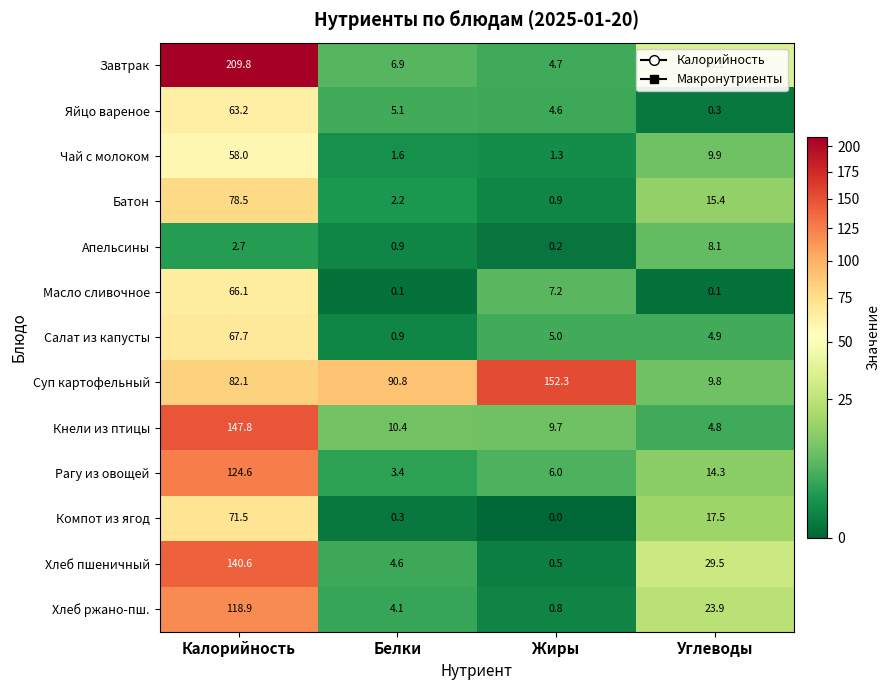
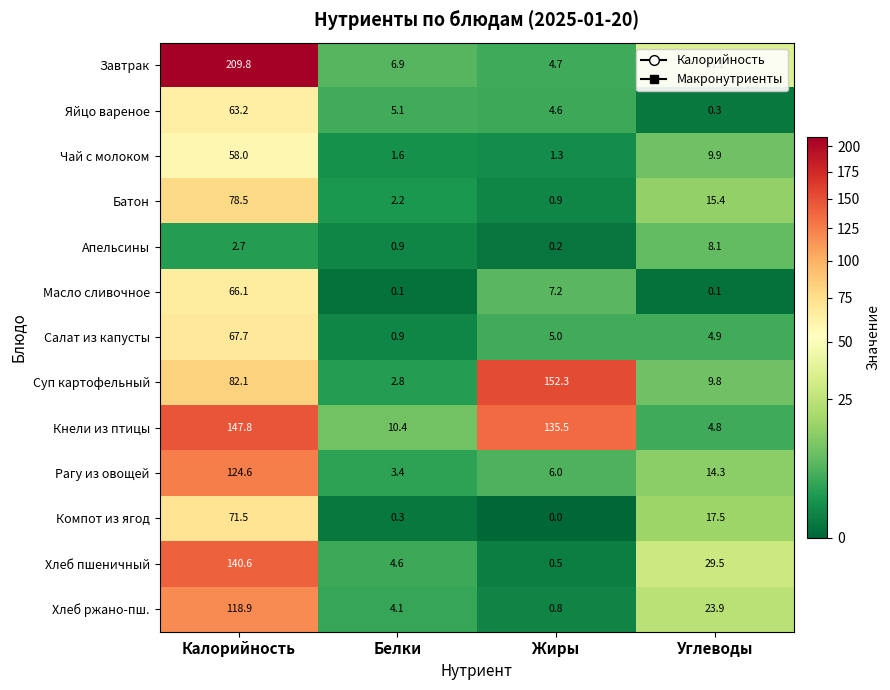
Суп картофельный, Белки: 90.8 -> 2.8
Кнели из птицы, Жиры: 9.7 -> 135.5
